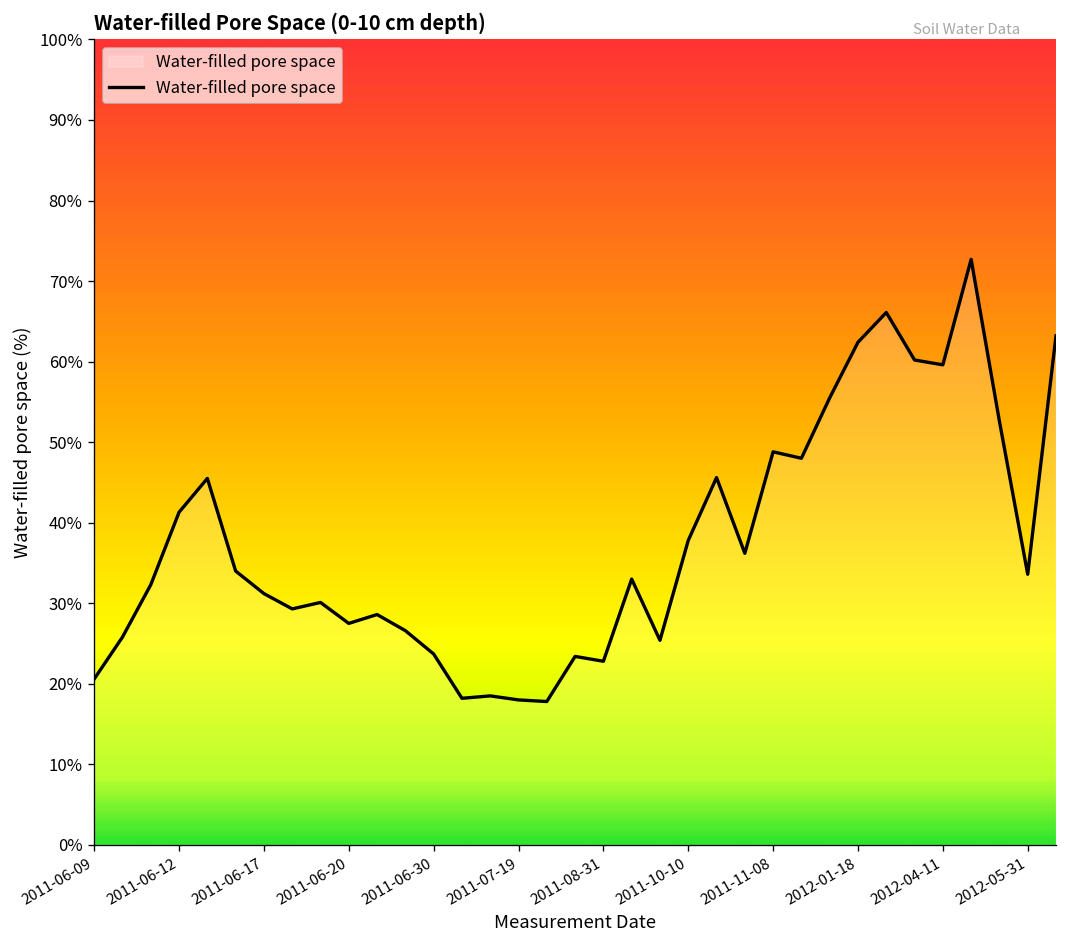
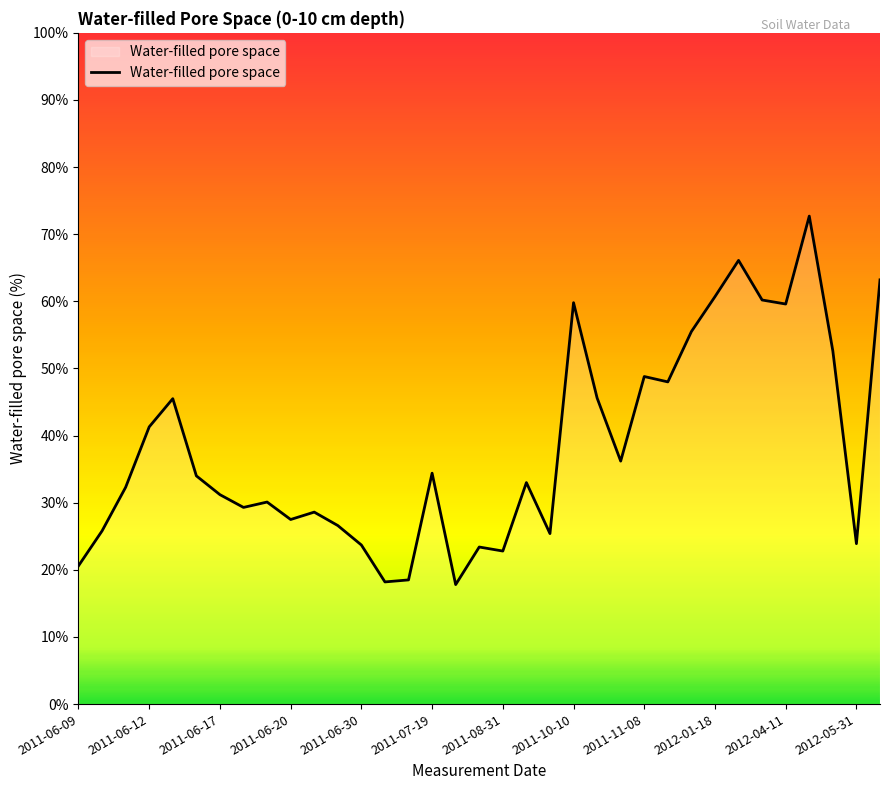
2011-07-19: 18% -> 34%
2011-10-10: 38% -> 60%
2012-01-18: 62% -> 61%
2012-05-31: 34% -> 24%
